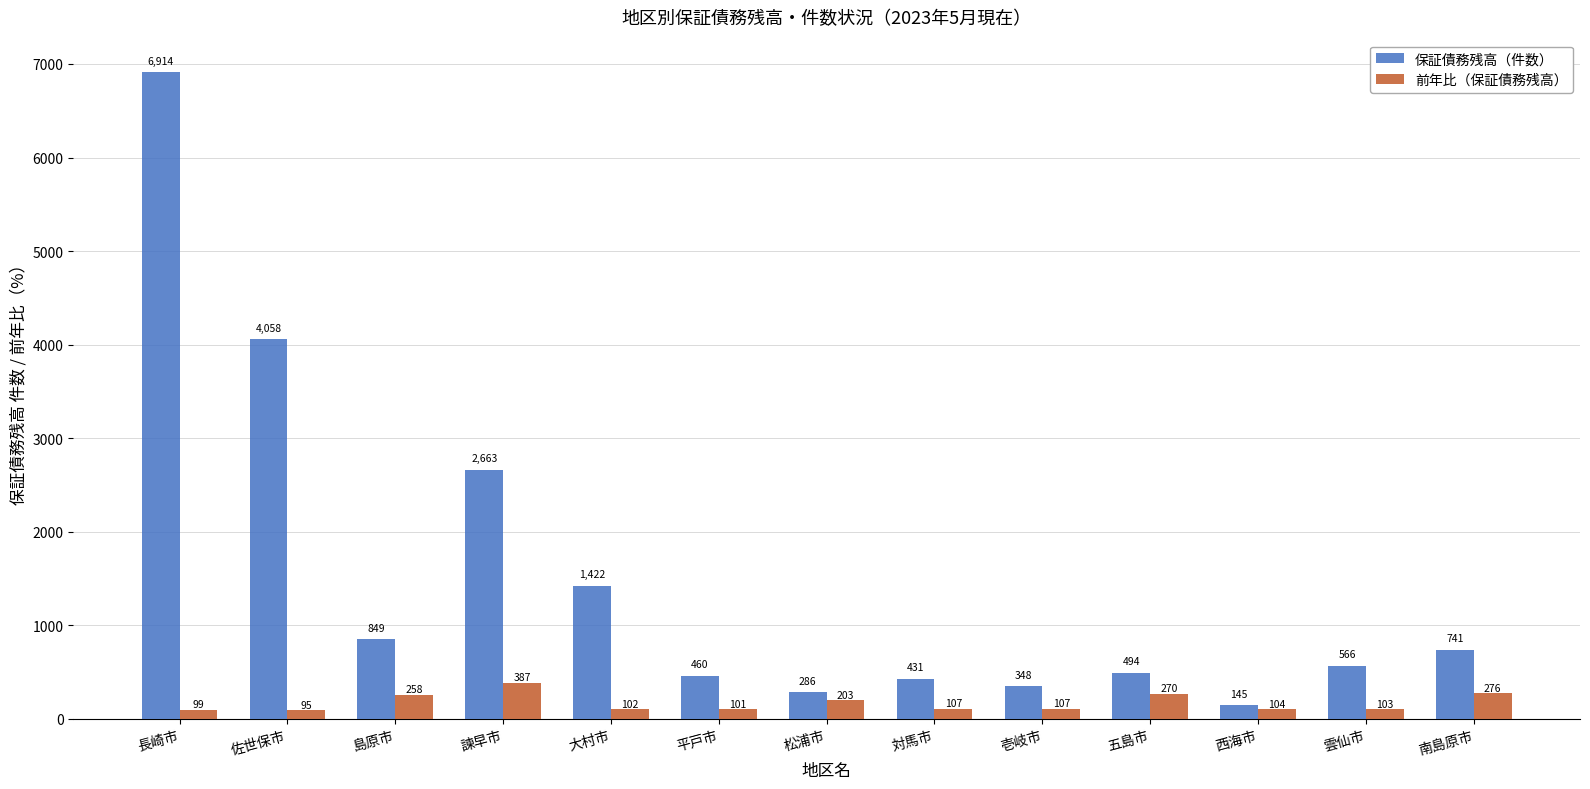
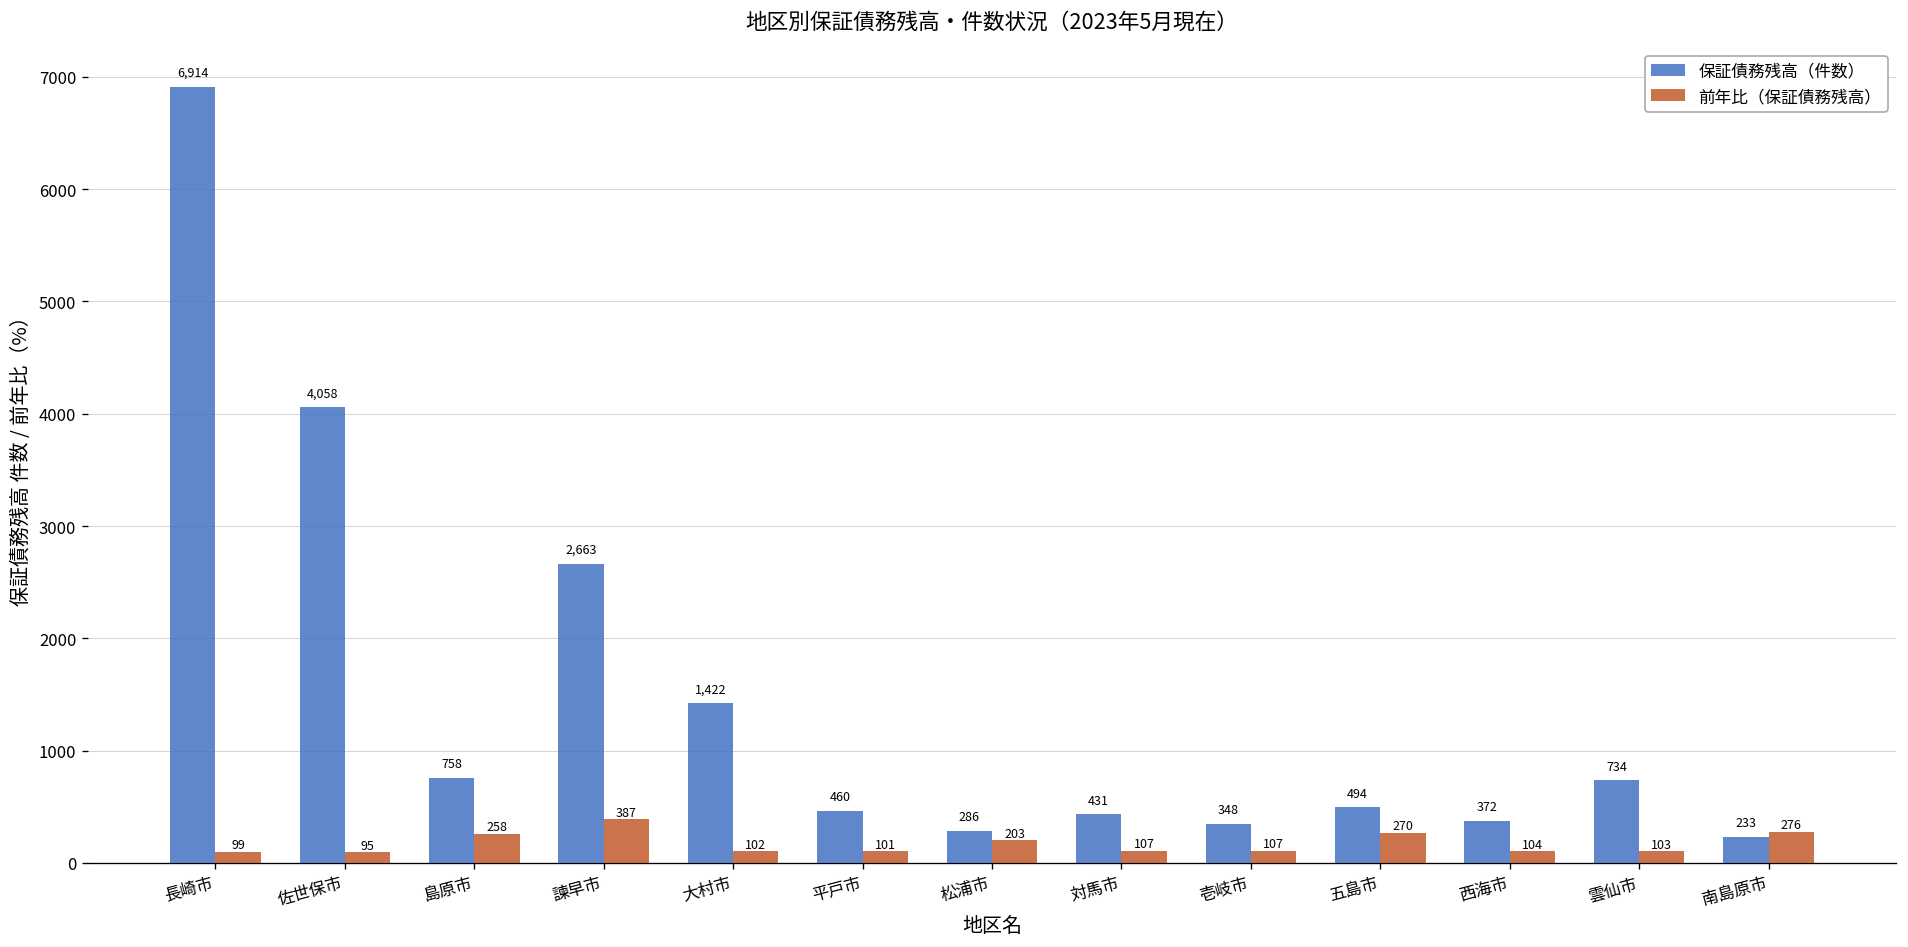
保証債務残高（件数）, 島原市: 849 -> 758
保証債務残高（件数）, 西海市: 145 -> 372
保証債務残高（件数）, 雲仙市: 566 -> 734
保証債務残高（件数）, 南島原市: 741 -> 233
